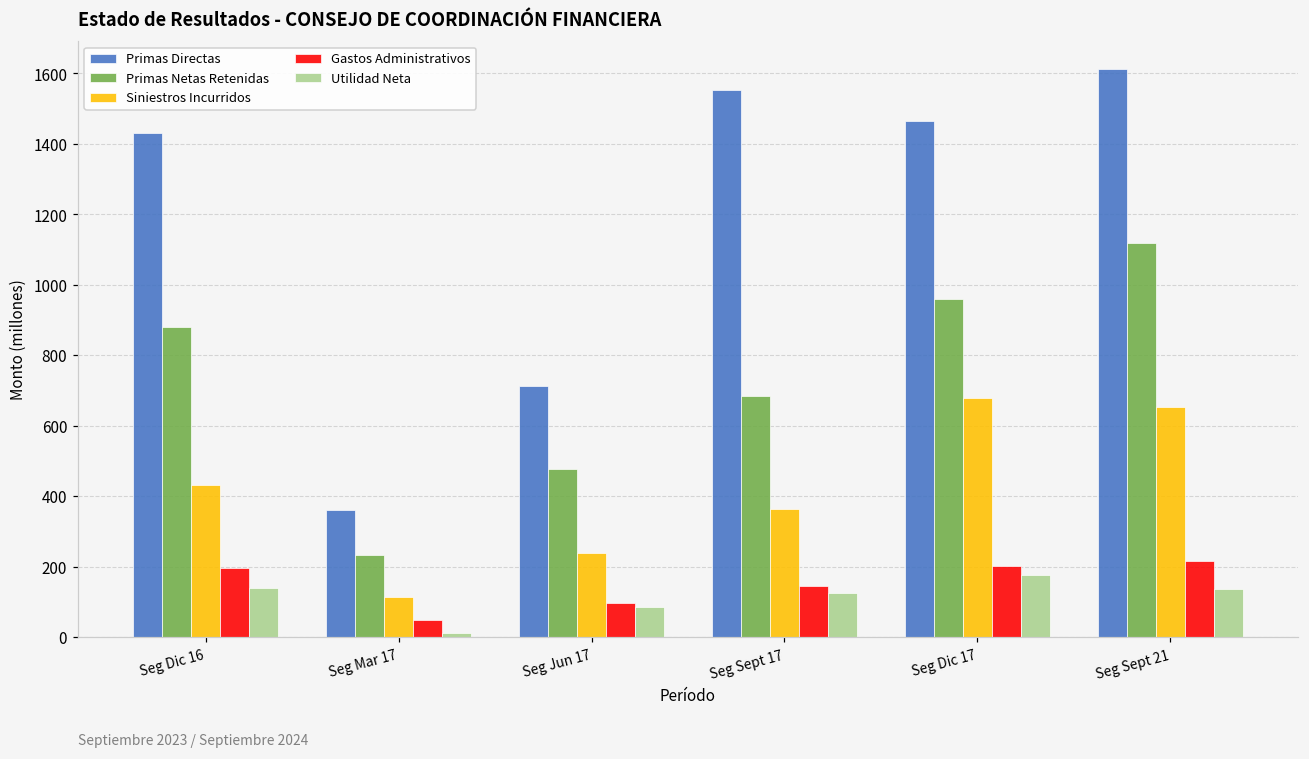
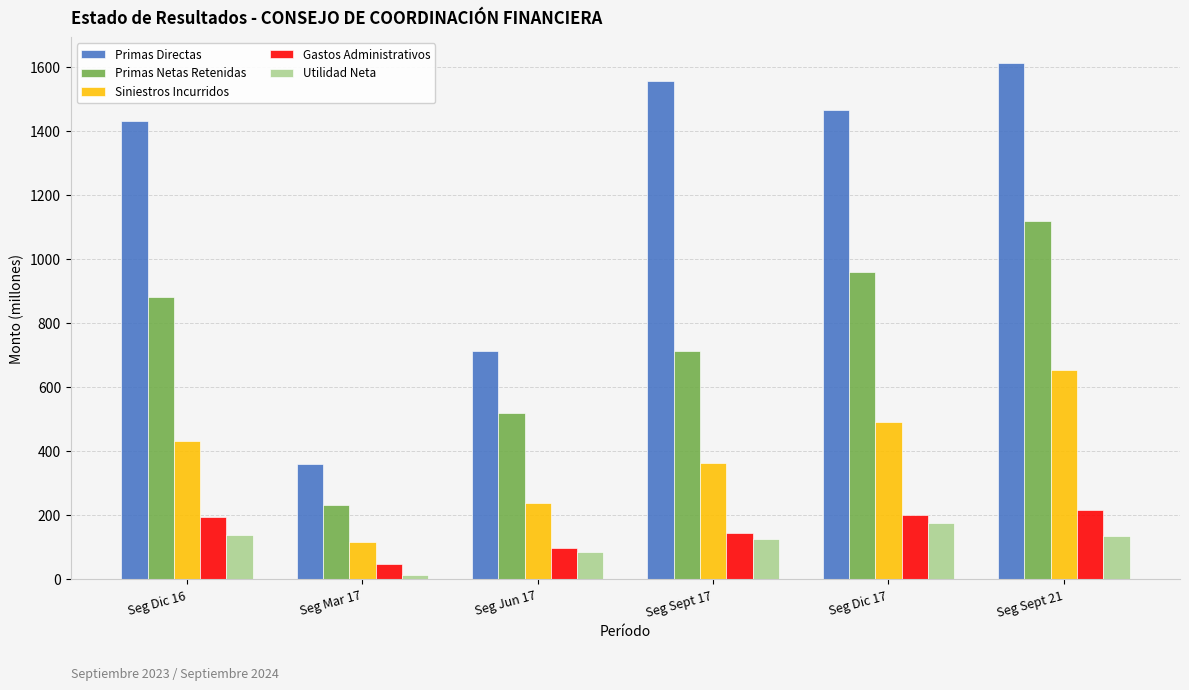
Primas Netas Retenidas, Seg Jun 17: 480 -> 520
Primas Netas Retenidas, Seg Sept 17: 680 -> 710
Siniestros Incurridos, Seg Dic 17: 680 -> 490
